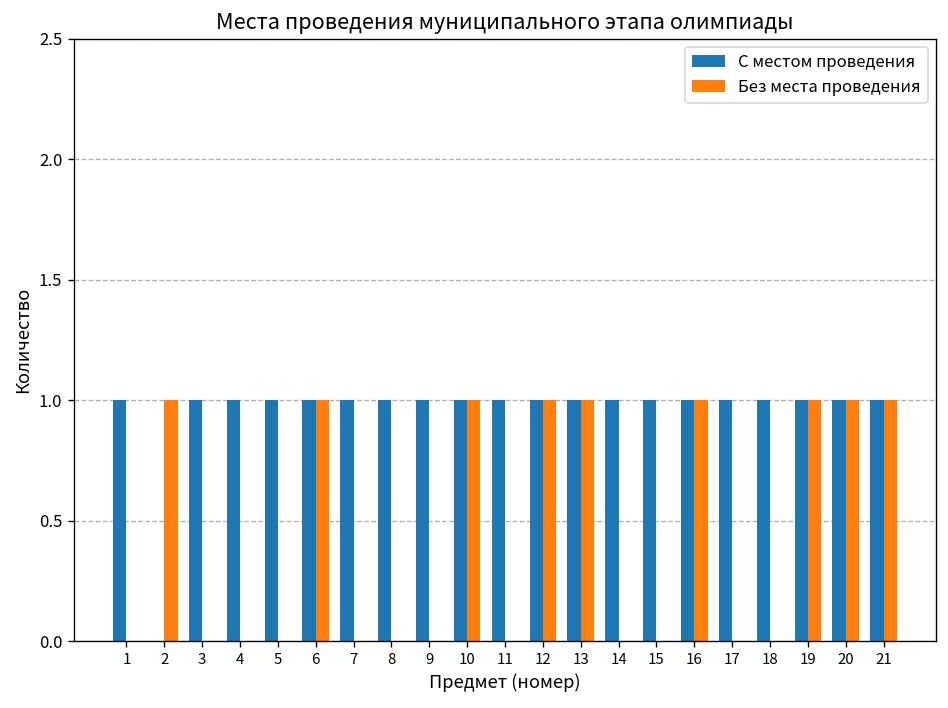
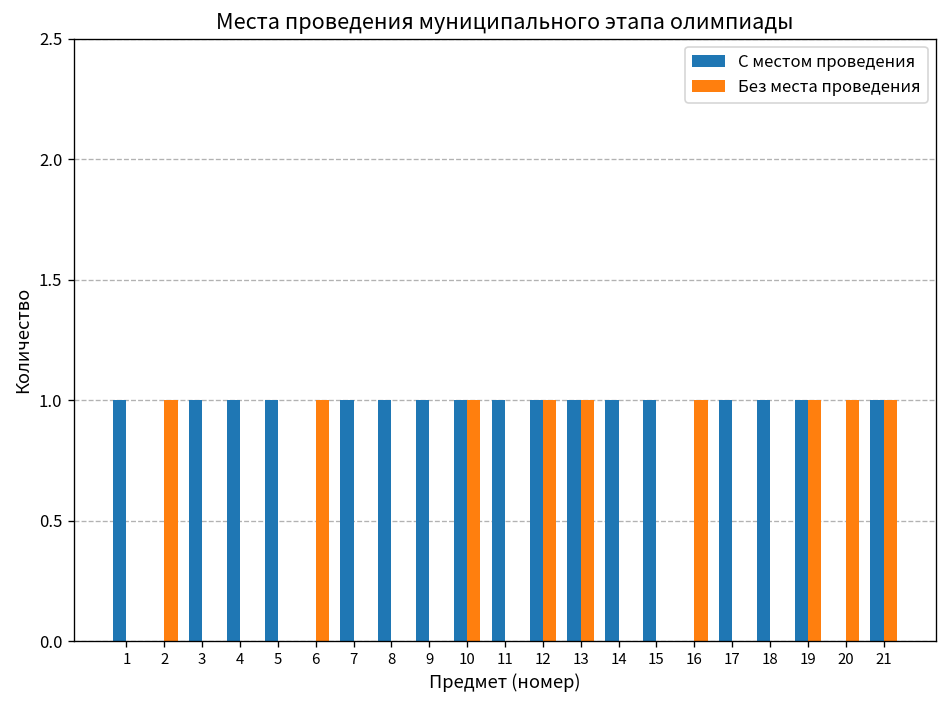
С местом проведения, 6: 1 -> 0
С местом проведения, 16: 1 -> 0
С местом проведения, 20: 1 -> 0
